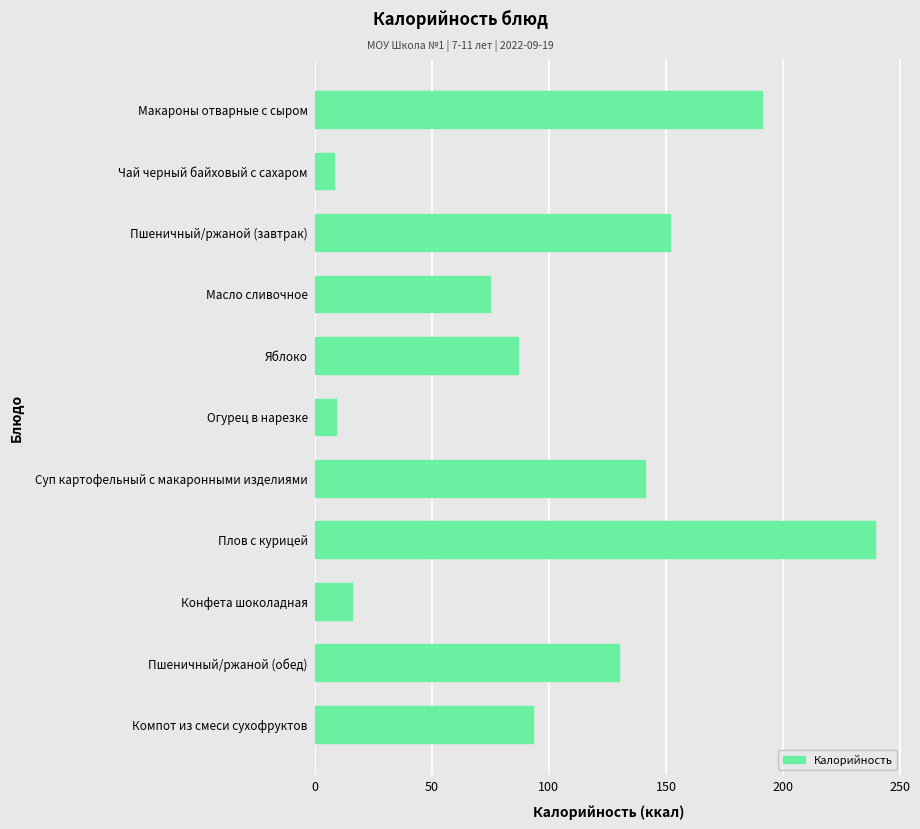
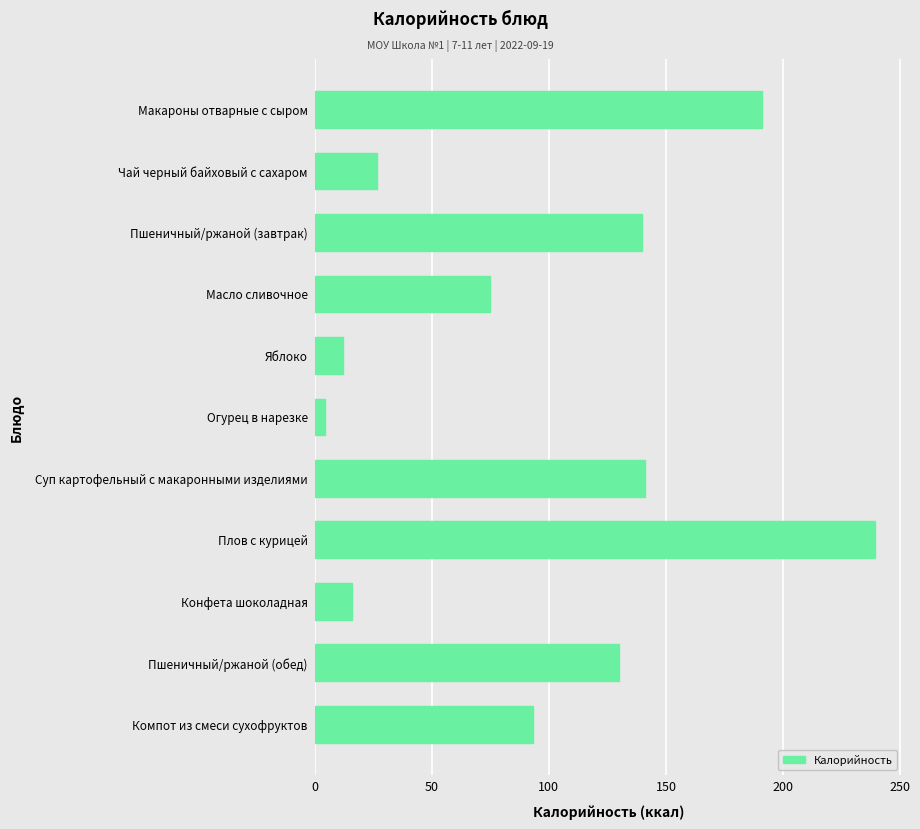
Чай черный байховый с сахаром: 8 -> 26
Пшеничный/ржаной (завтрак): 152 -> 140
Яблоко: 87 -> 12
Огурец в нарезке: 9 -> 4
